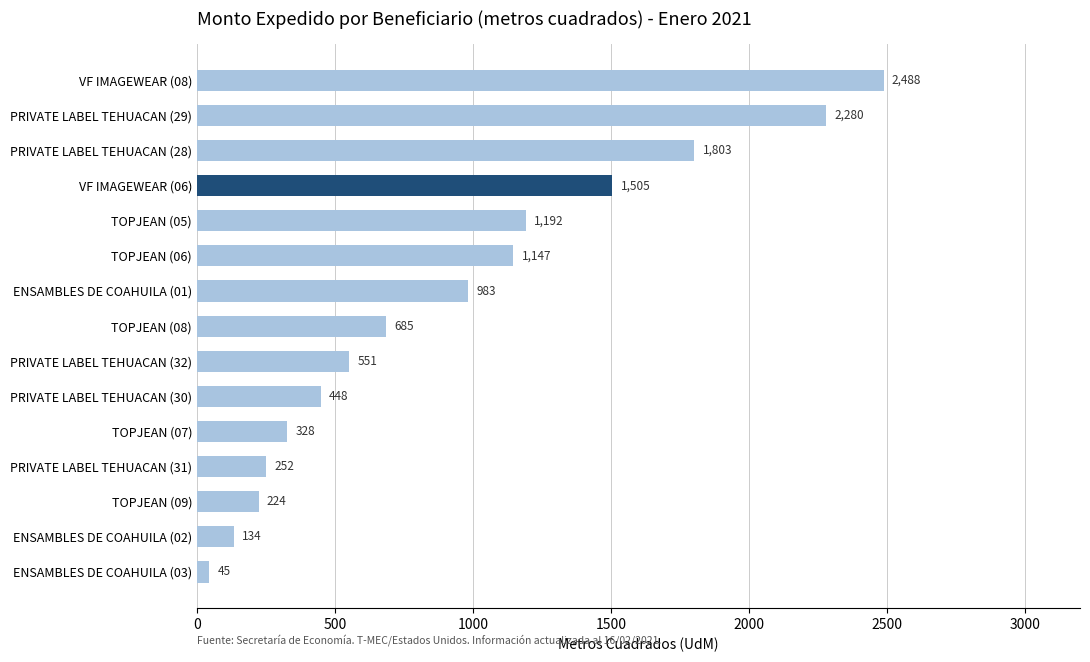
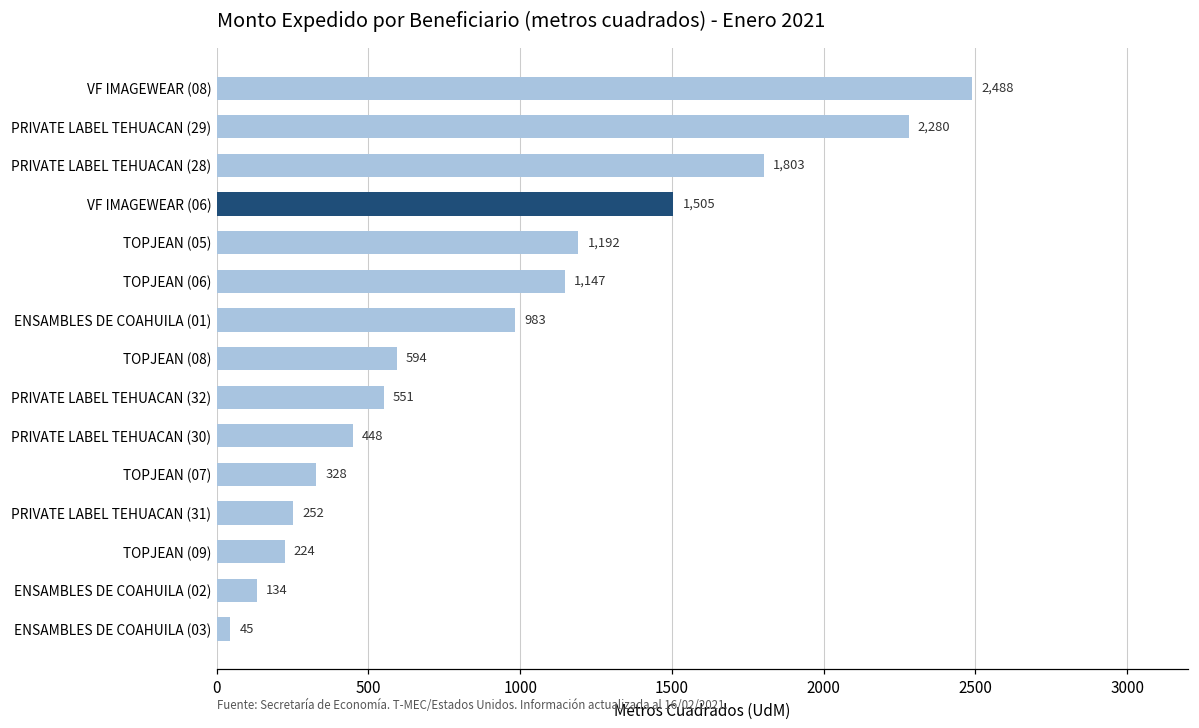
TOPJEAN (08): 685 -> 594
